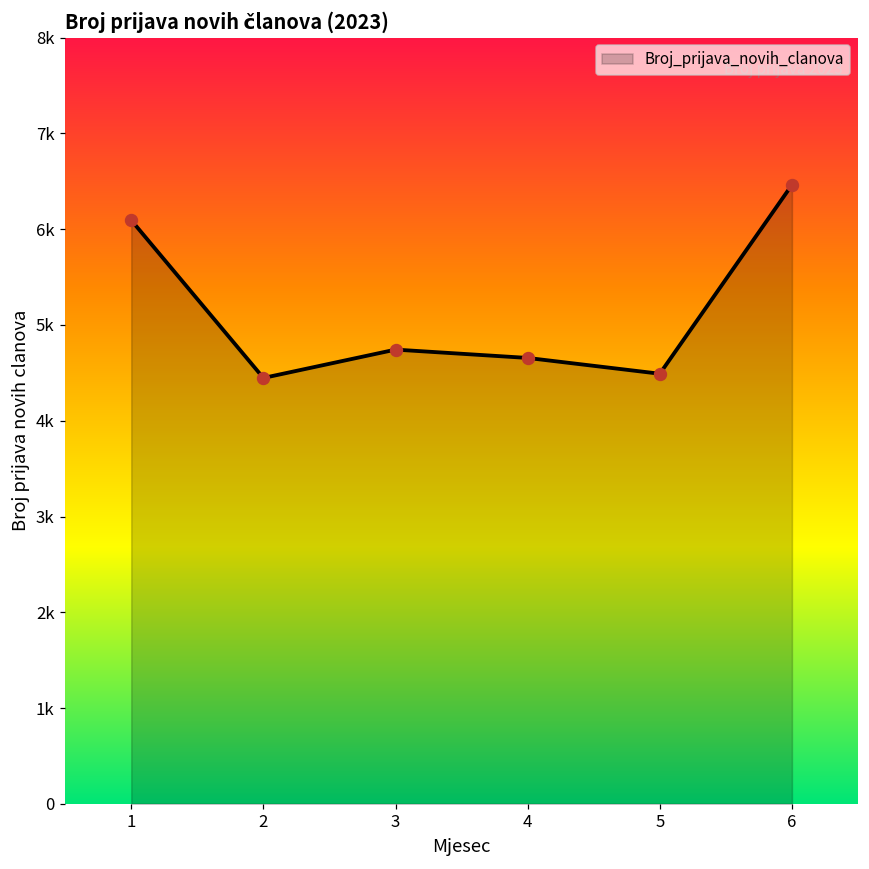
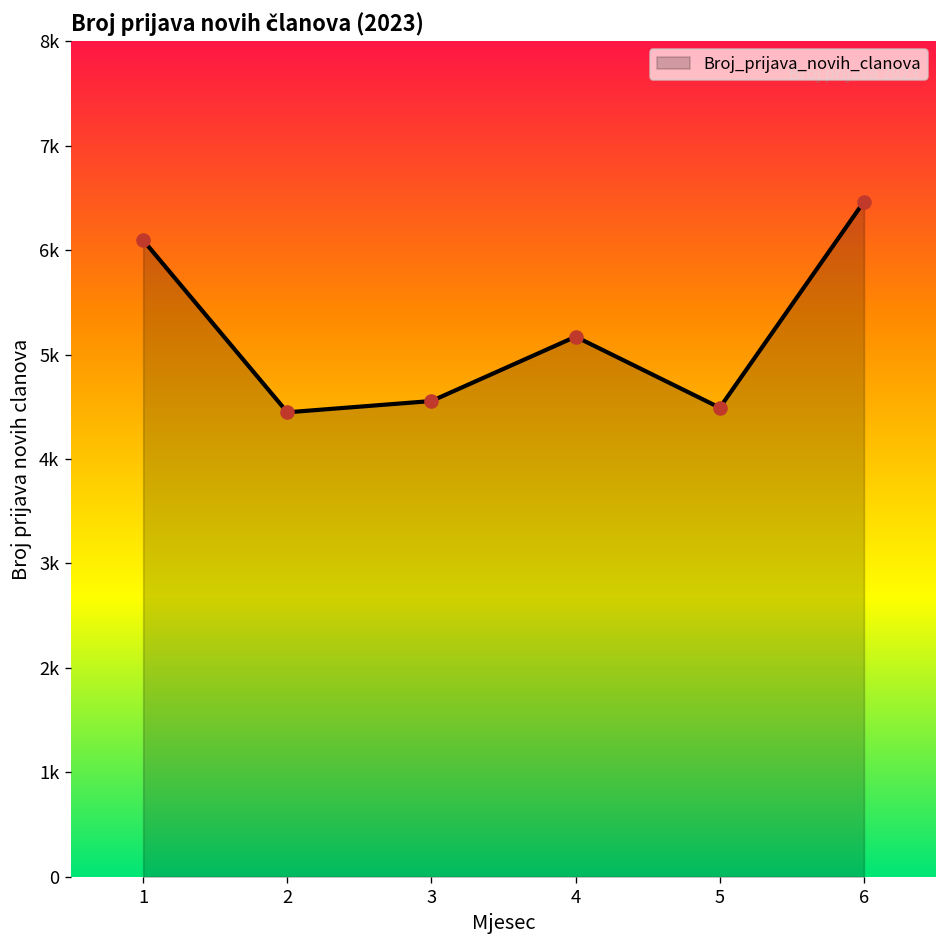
3: 4700 -> 4600
4: 4700 -> 5200
